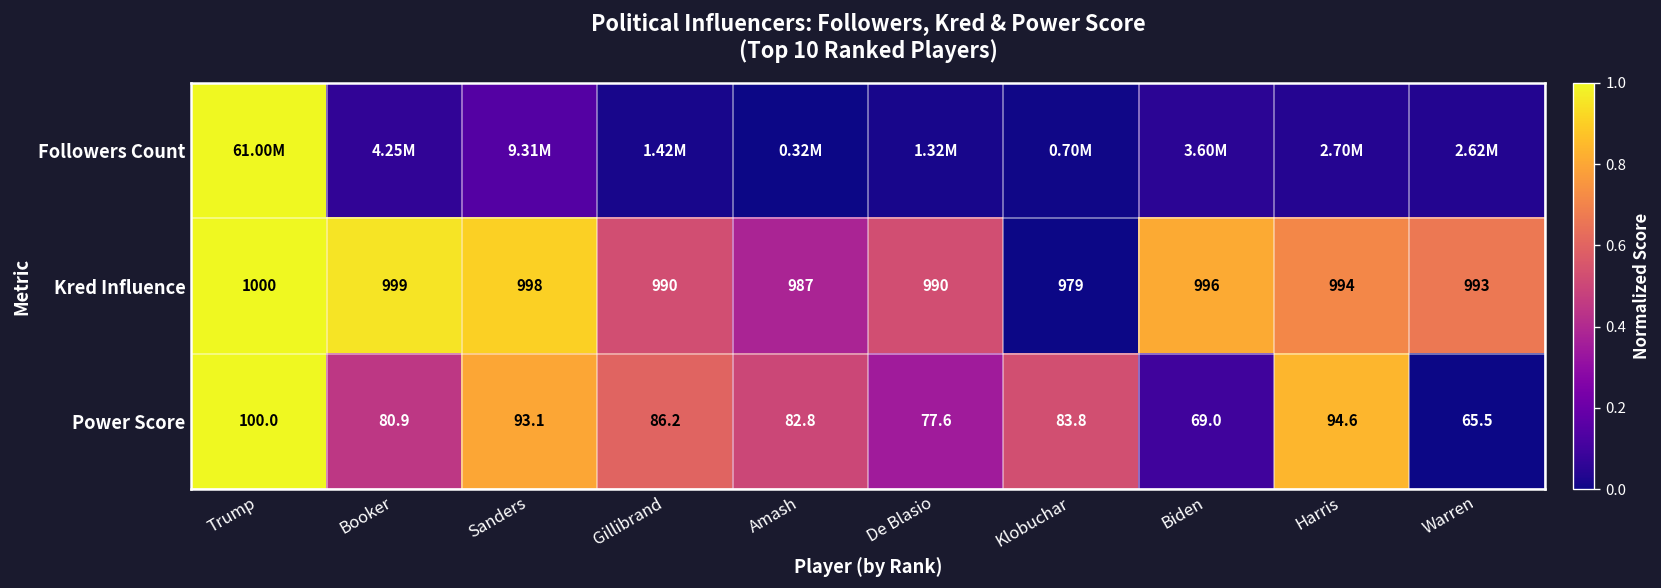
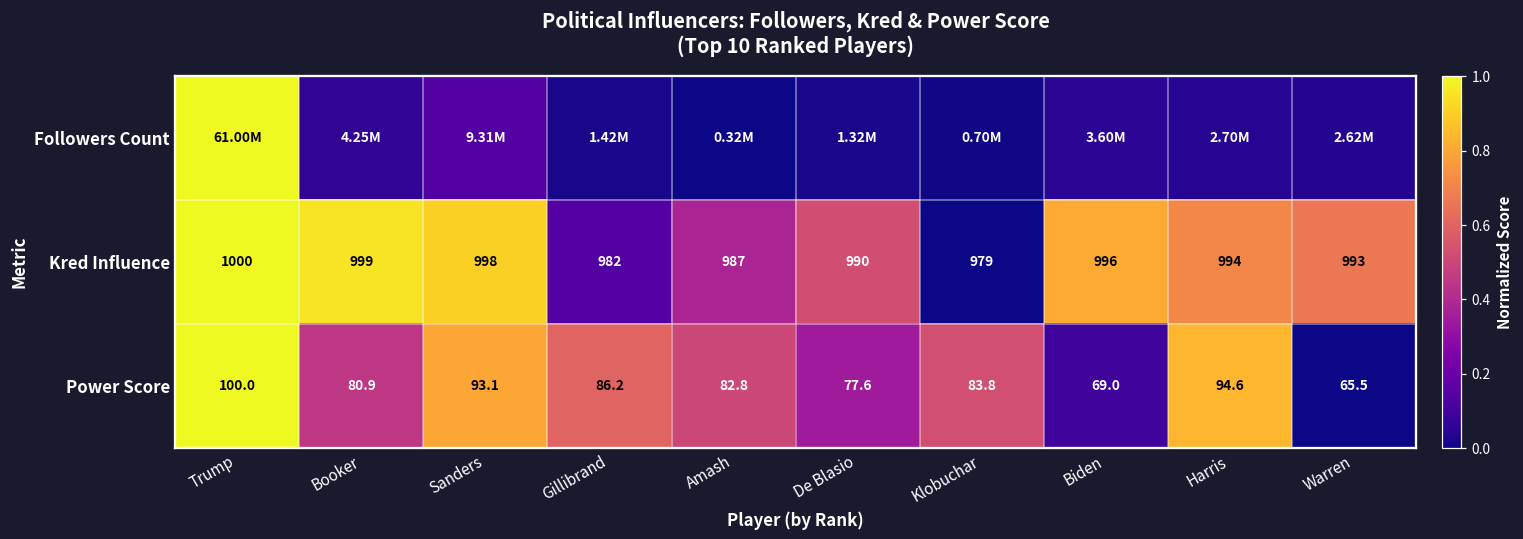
Kred Influence, Gillibrand: 990 -> 982
